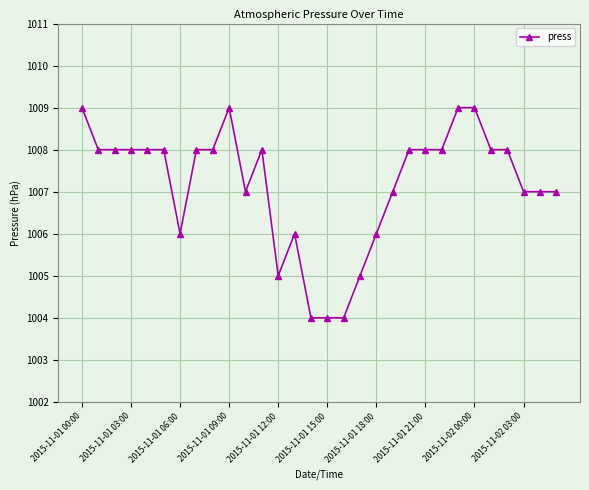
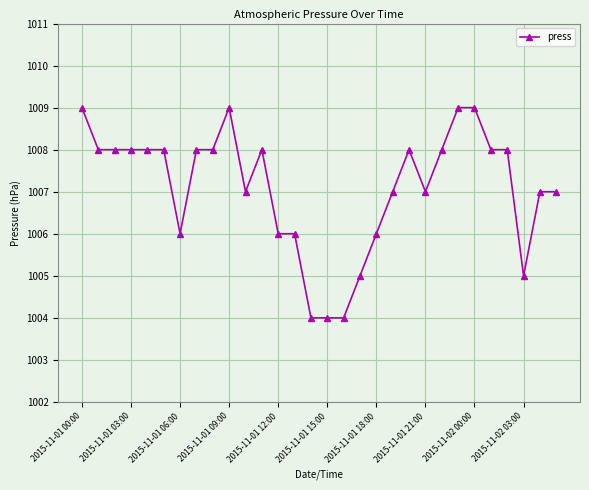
2015-11-01 12:00: 1005 -> 1006
2015-11-01 21:00: 1008 -> 1007
2015-11-02 03:00: 1007 -> 1005
